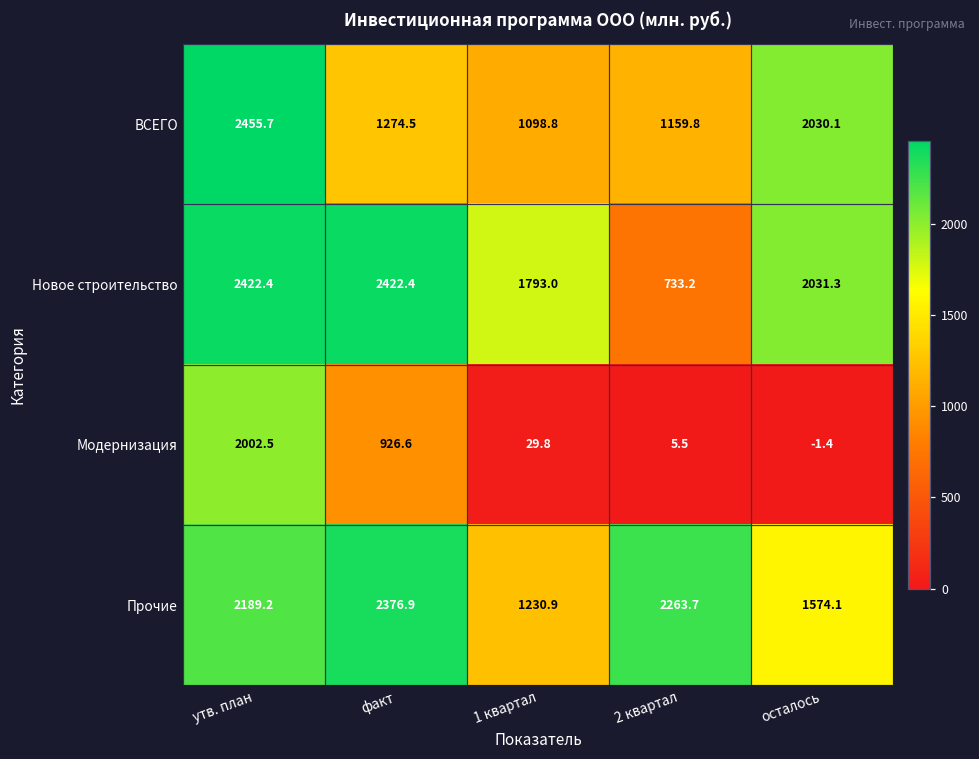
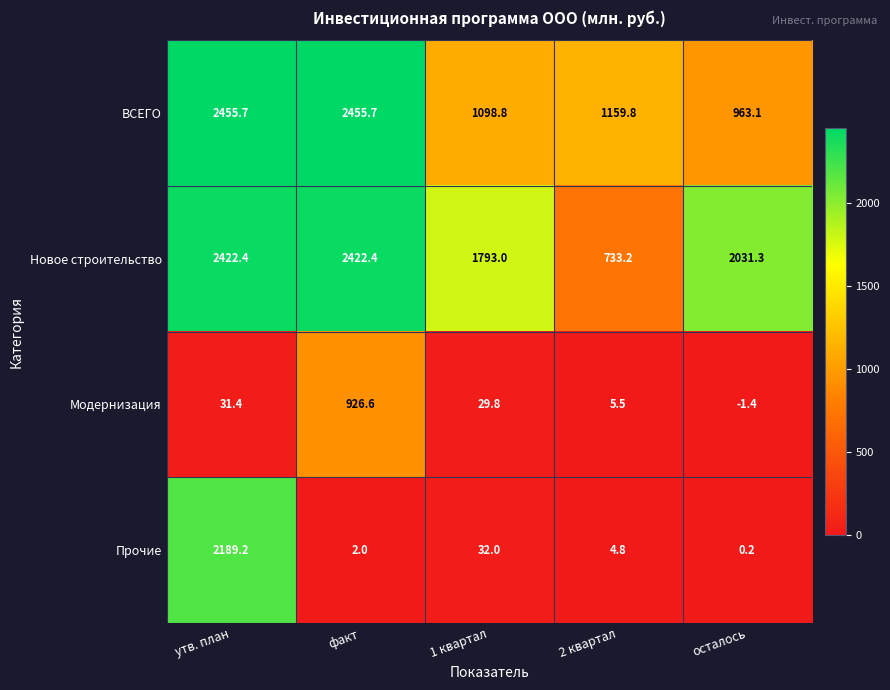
ВСЕГО, факт: 1274.5 -> 2455.7
ВСЕГО, осталось: 2030.1 -> 963.1
Модернизация, утв. план: 2002.5 -> 31.4
Прочие, факт: 2376.9 -> 2.0
Прочие, 1 квартал: 1230.9 -> 32.0
Прочие, 2 квартал: 2263.7 -> 4.8
Прочие, осталось: 1574.1 -> 0.2
